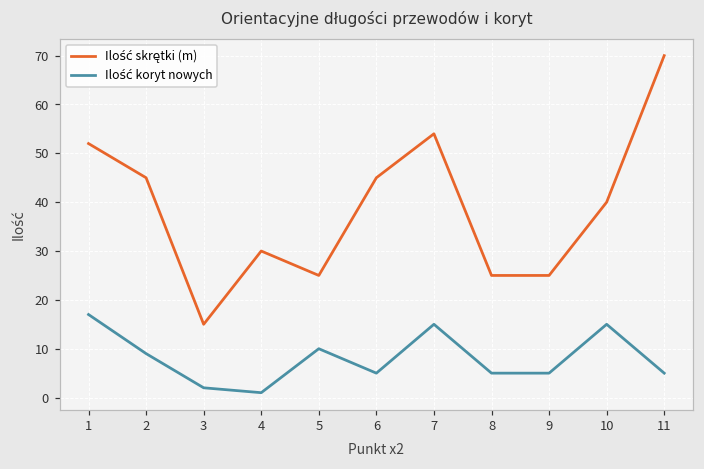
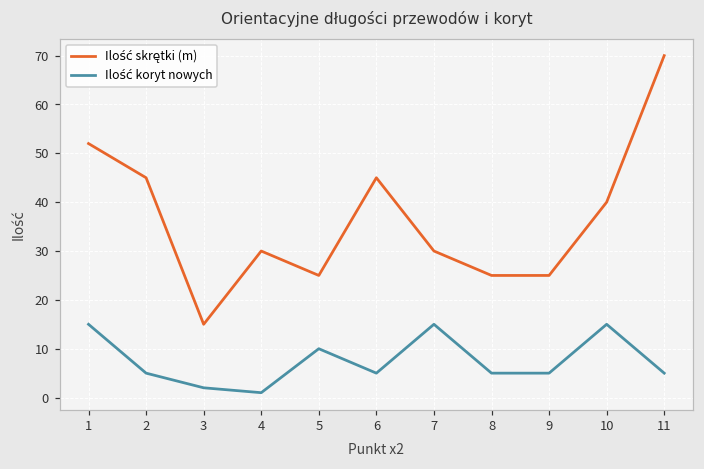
Ilość koryt nowych, 1: 17 -> 15
Ilość koryt nowych, 2: 9 -> 5
Ilość skrętki (m), 7: 54 -> 30
